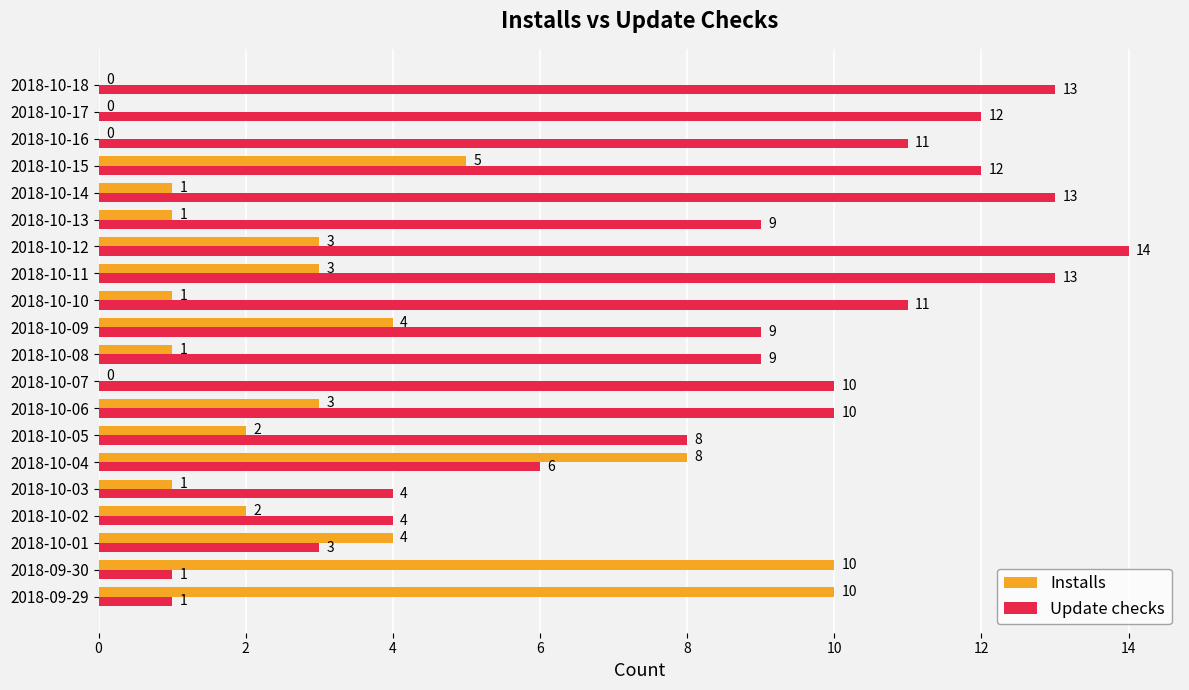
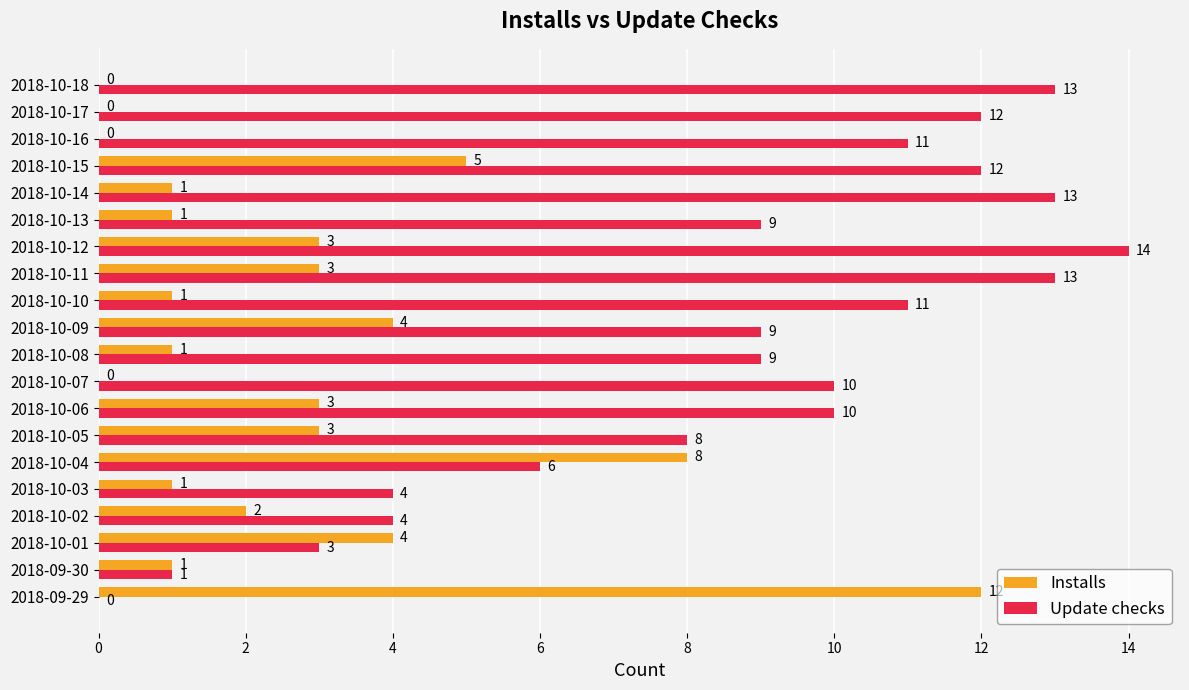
Installs, 2018-10-05: 2 -> 3
Installs, 2018-09-30: 10 -> 1
Installs, 2018-09-29: 10 -> 12
Update checks, 2018-09-29: 1 -> 0
